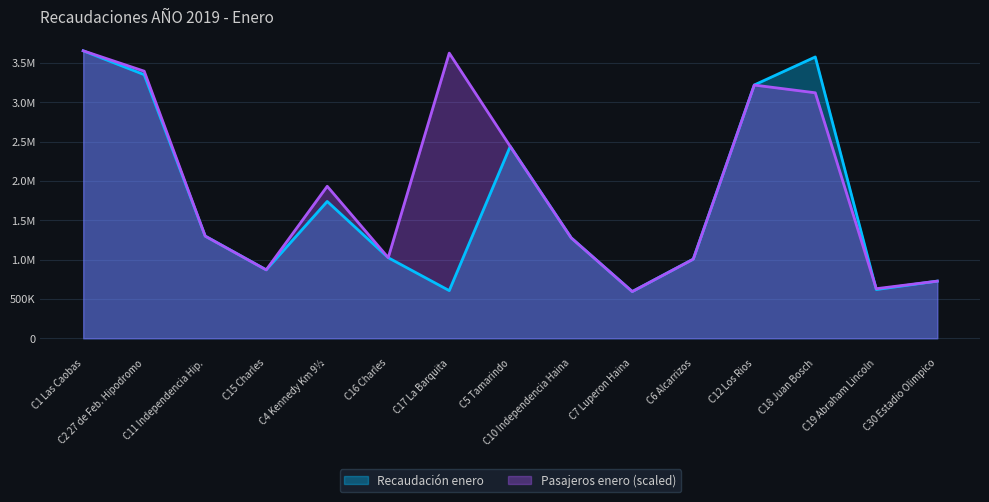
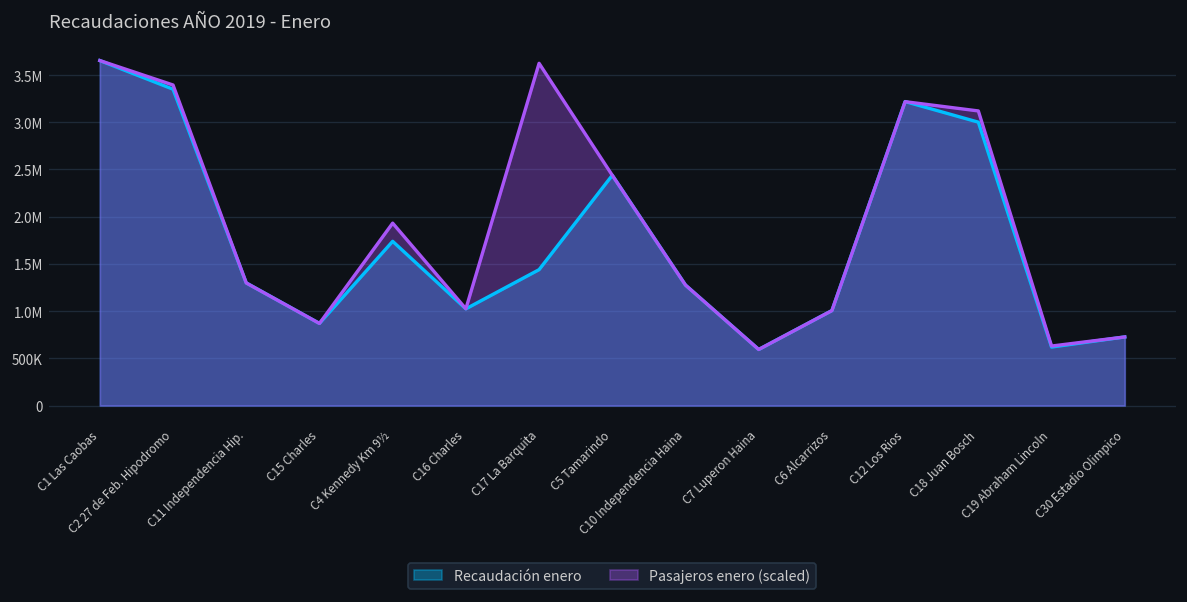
Recaudación enero, C17 La Barquita: 600000 -> 1400000
Recaudación enero, C18 Juan Bosch: 3600000 -> 3000000
